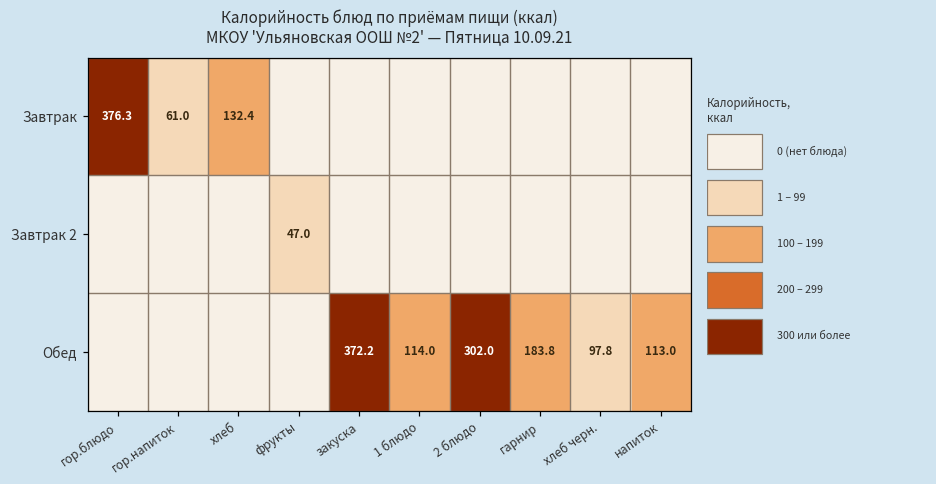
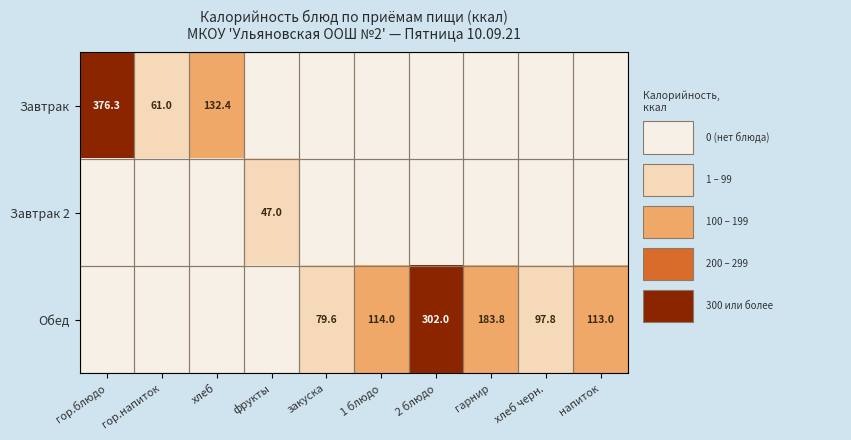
Обед, закуска: 372.2 -> 79.6
